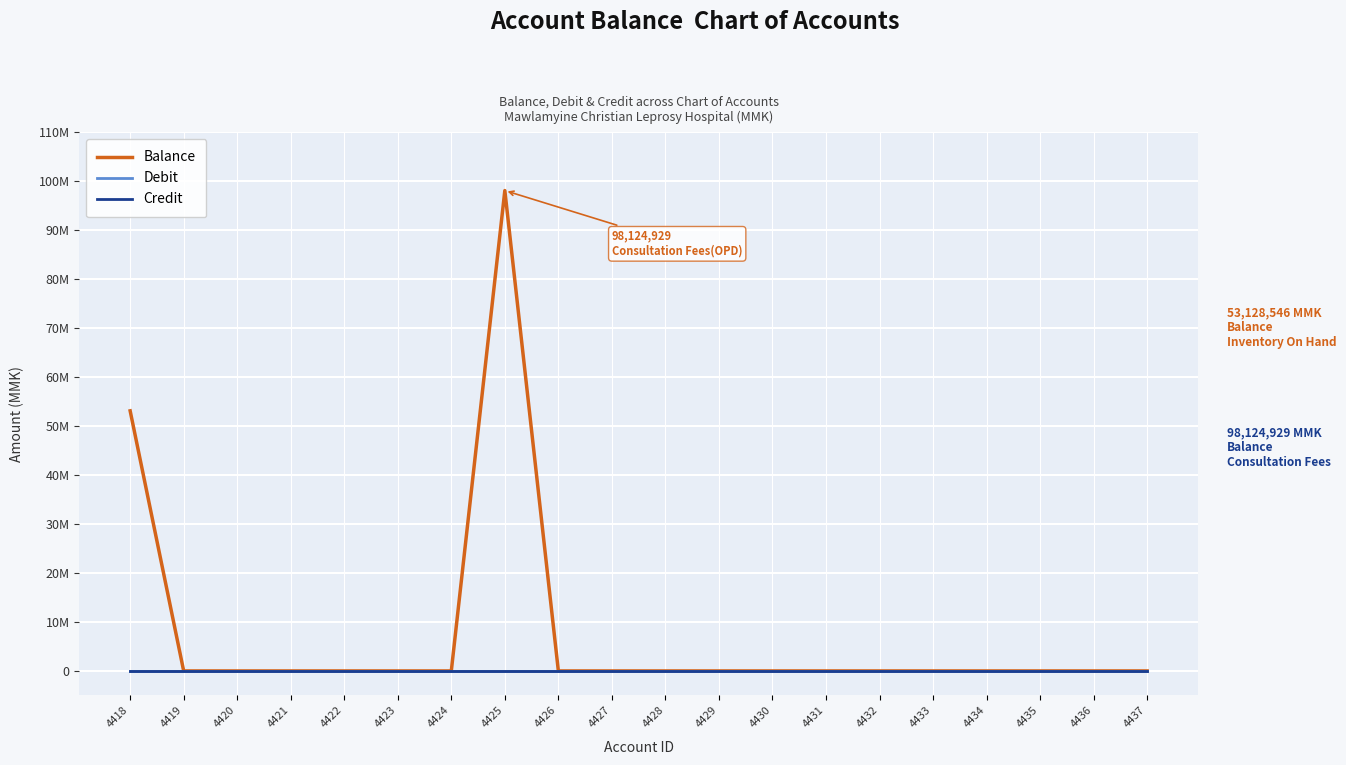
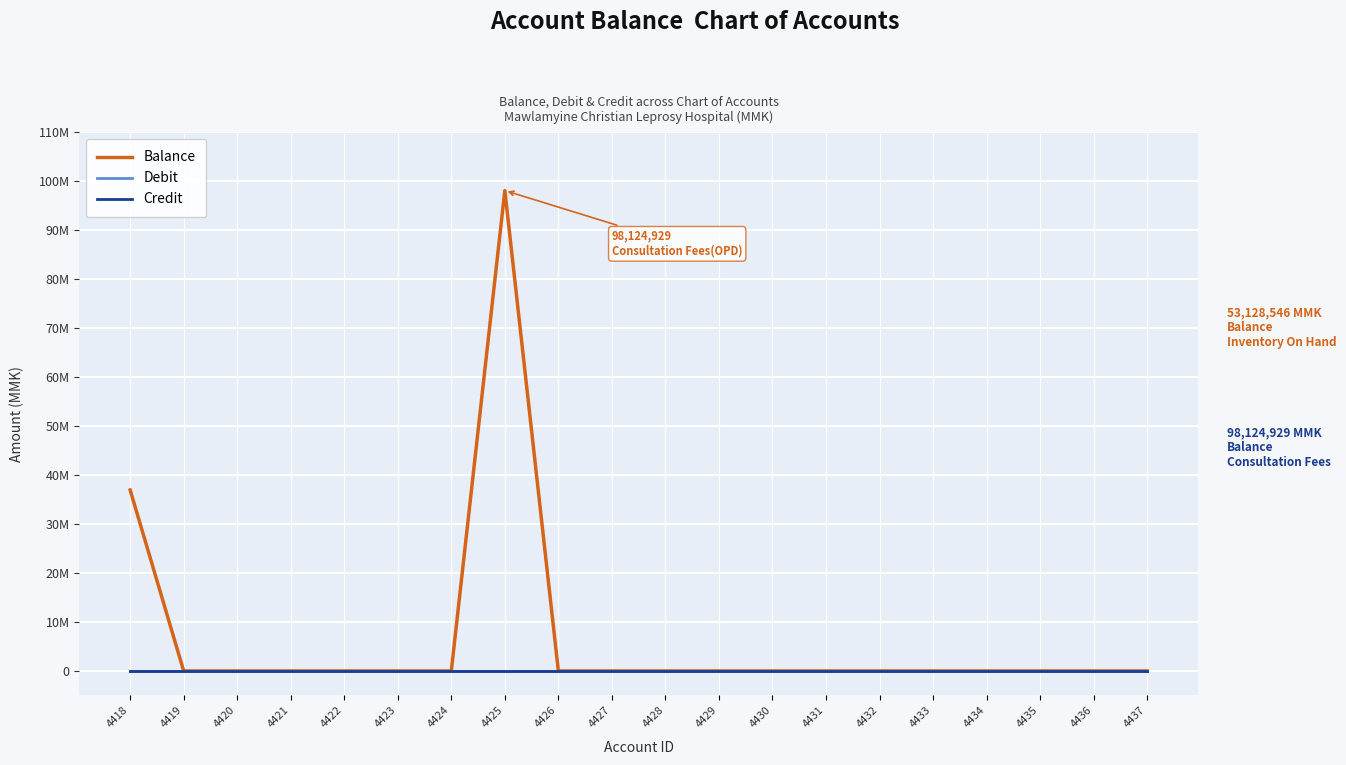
Balance, 4418: 53000000 -> 37000000
